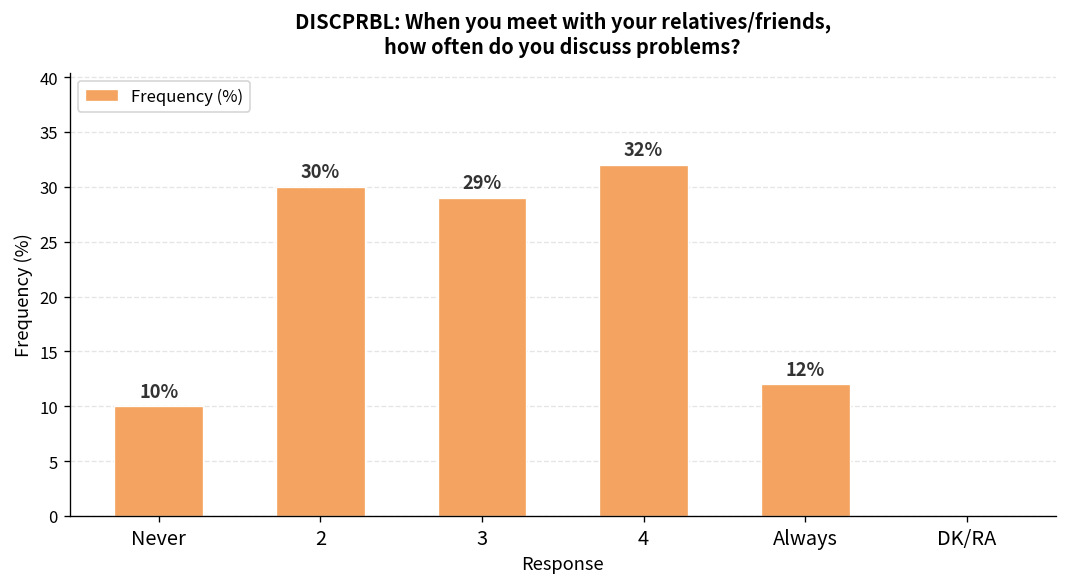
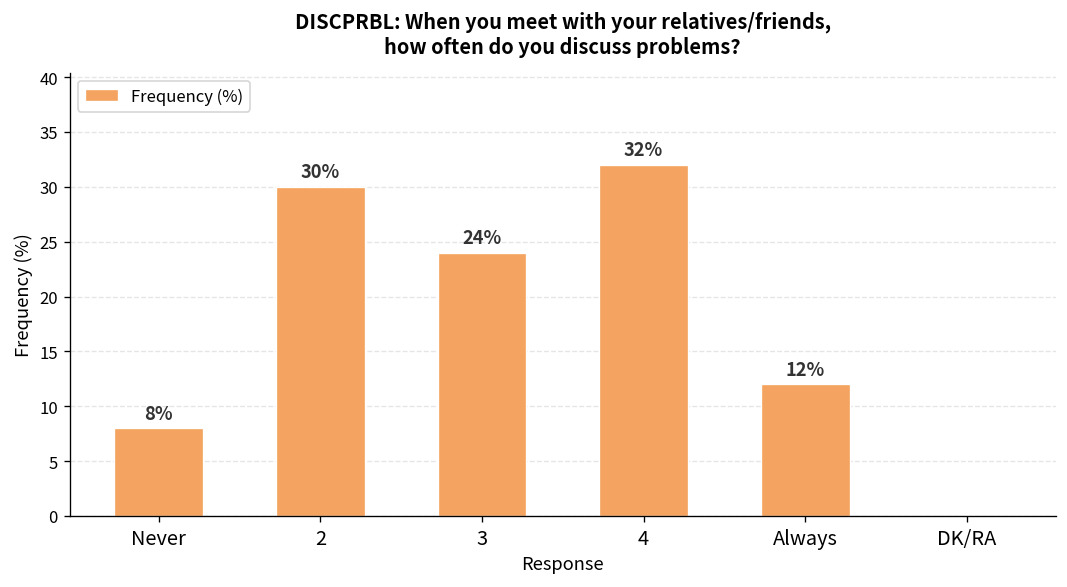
Never: 10% -> 8%
3: 29% -> 24%
